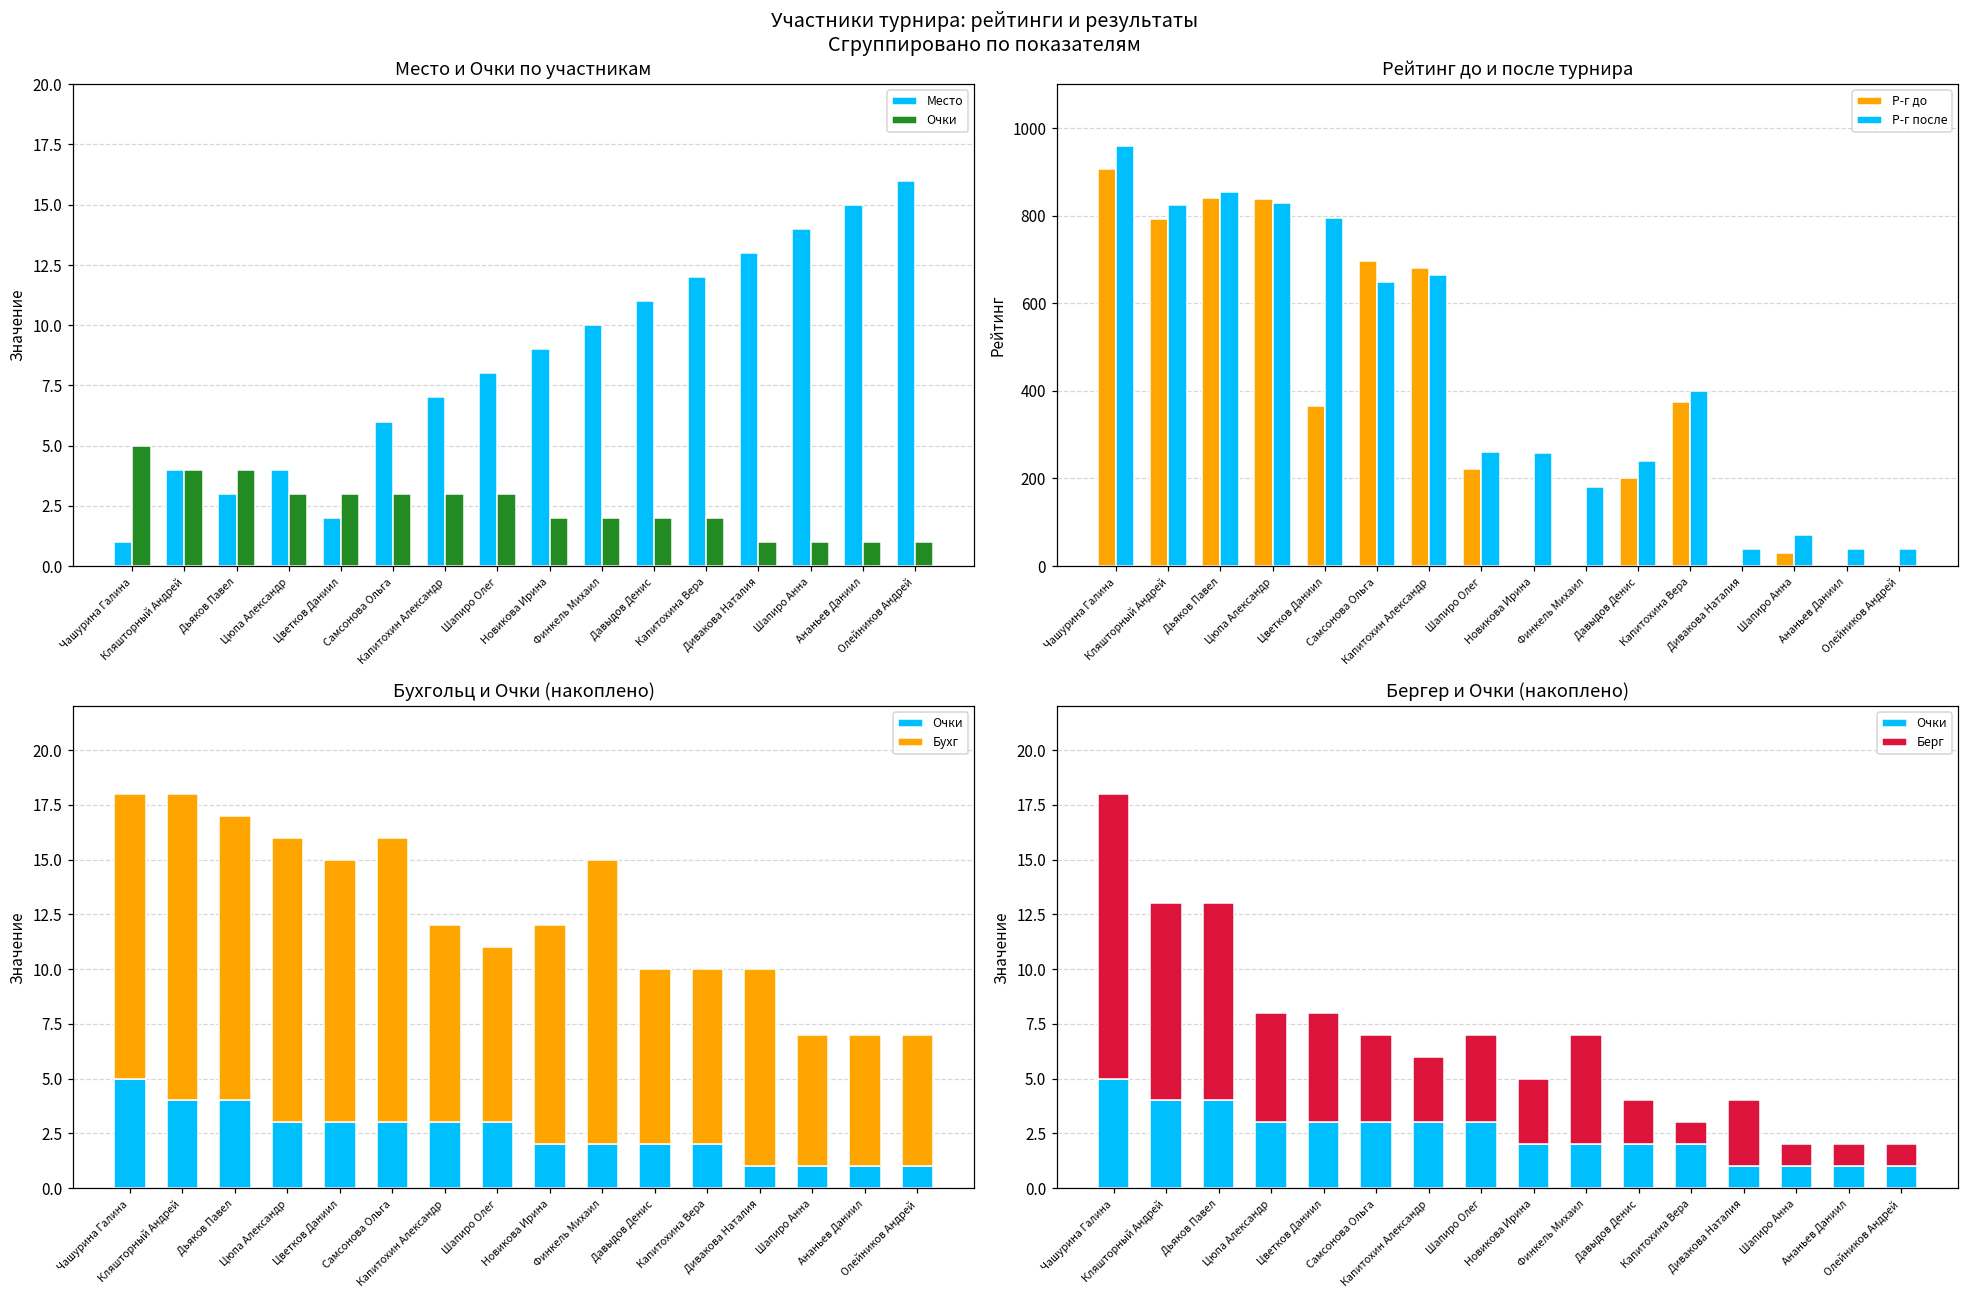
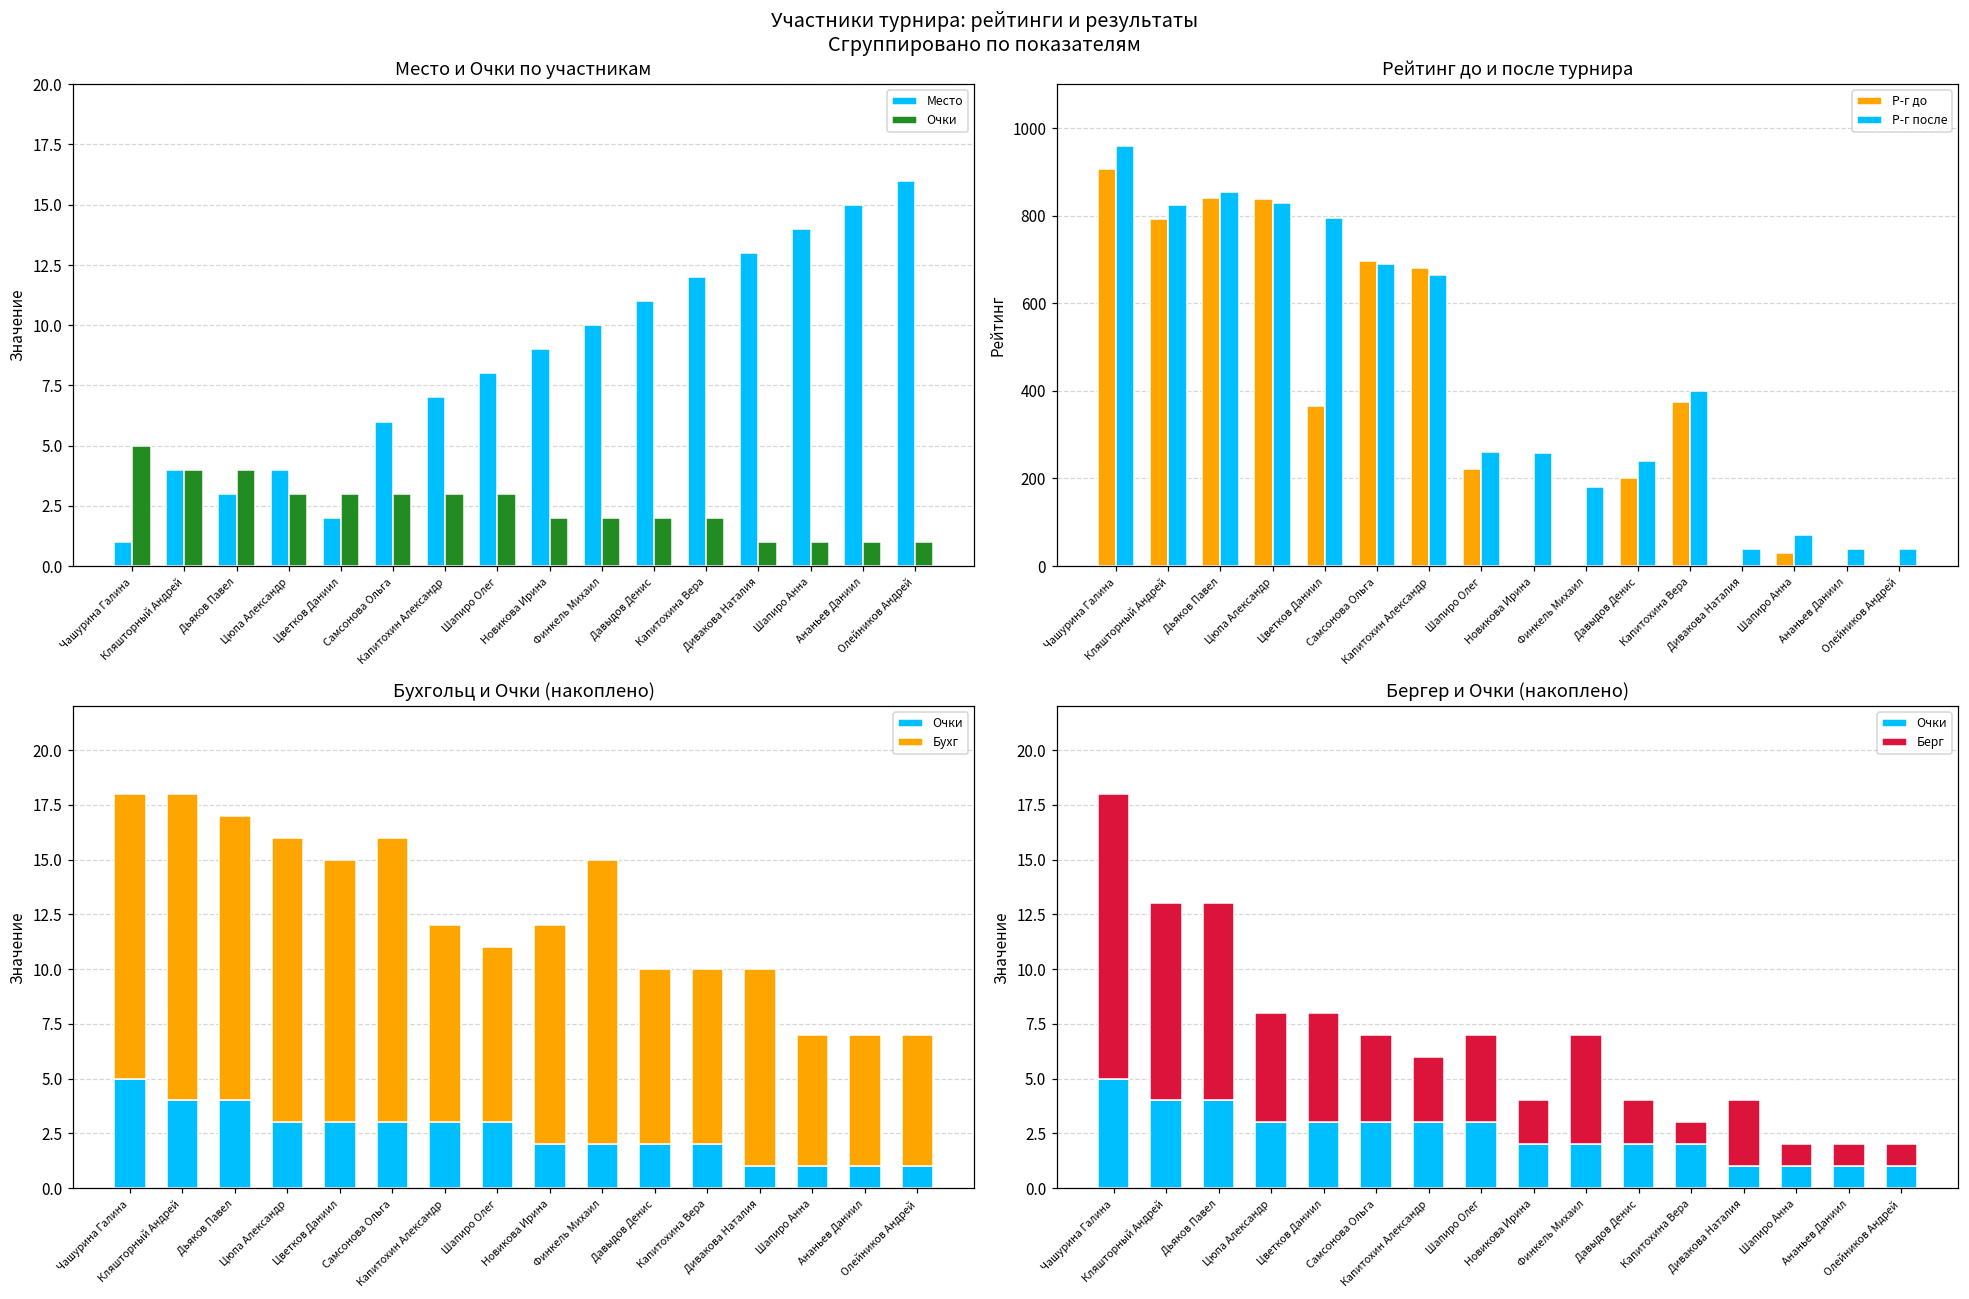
Рейтинг до и после турнира, Р-г после, Самсонова Ольга: 650 -> 690
Бергер и Очки (накоплено), Берг, Новикова Ирина: 3 -> 2
